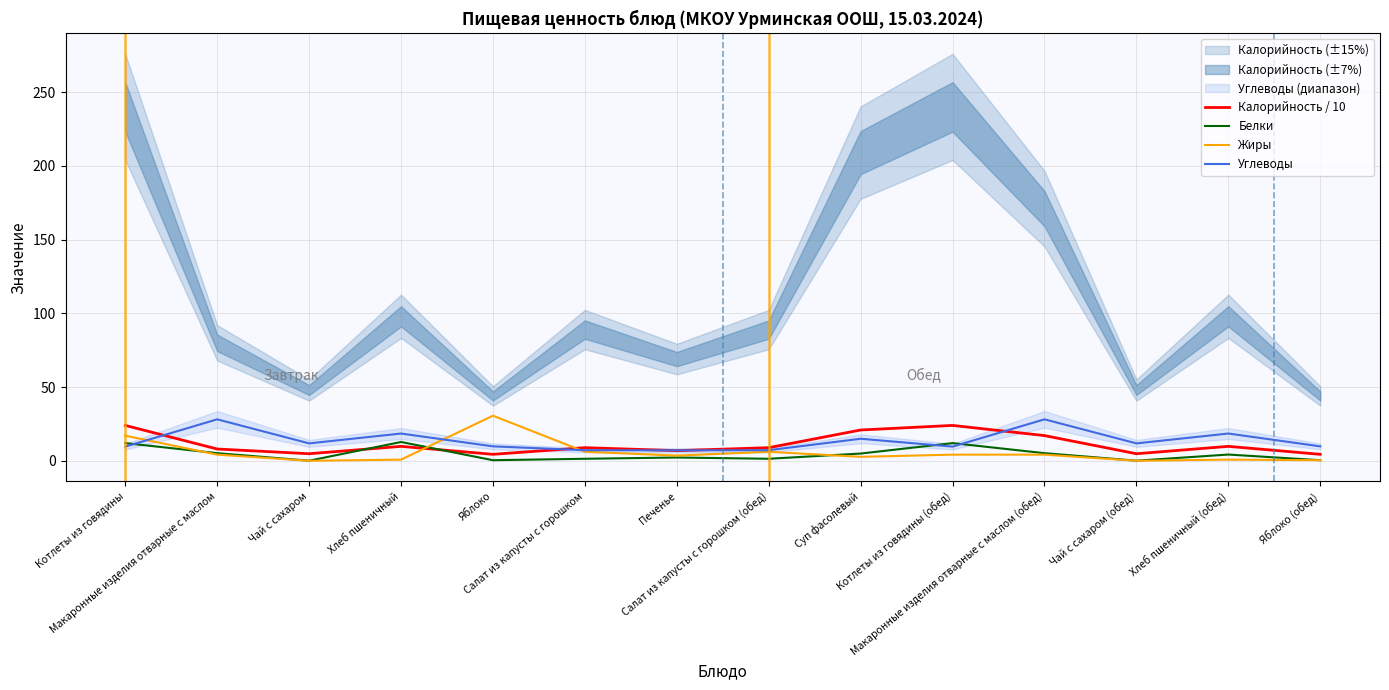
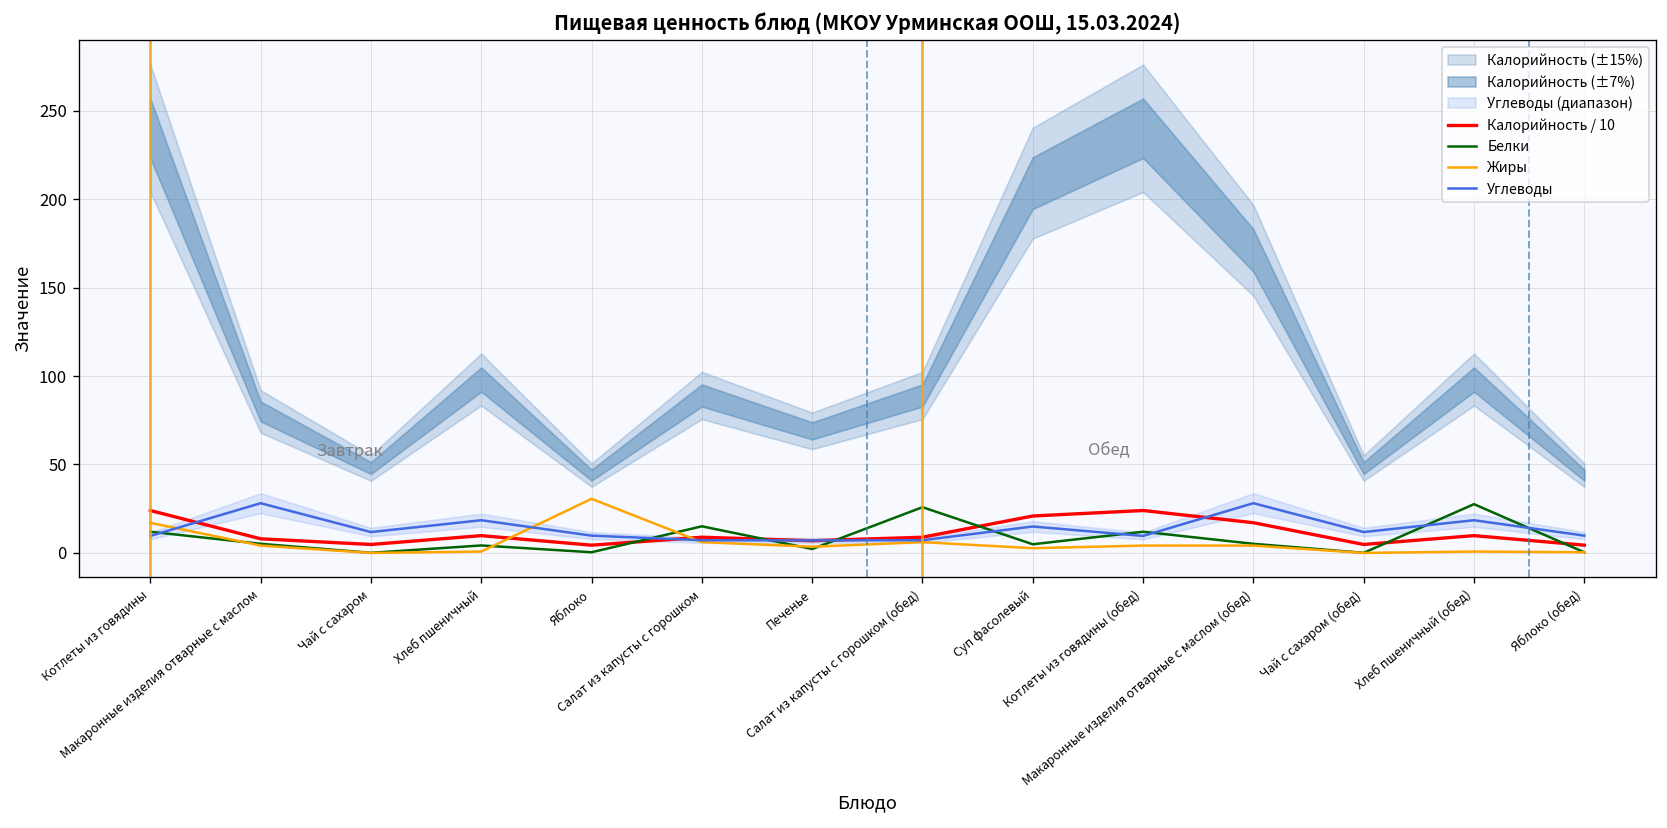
Белки, Хлеб пшеничный: 13 -> 4
Белки, Салат из капусты с горошком: 1 -> 15
Белки, Салат из капусты с горошком (обед): 1 -> 26
Белки, Хлеб пшеничный (обед): 4 -> 28
